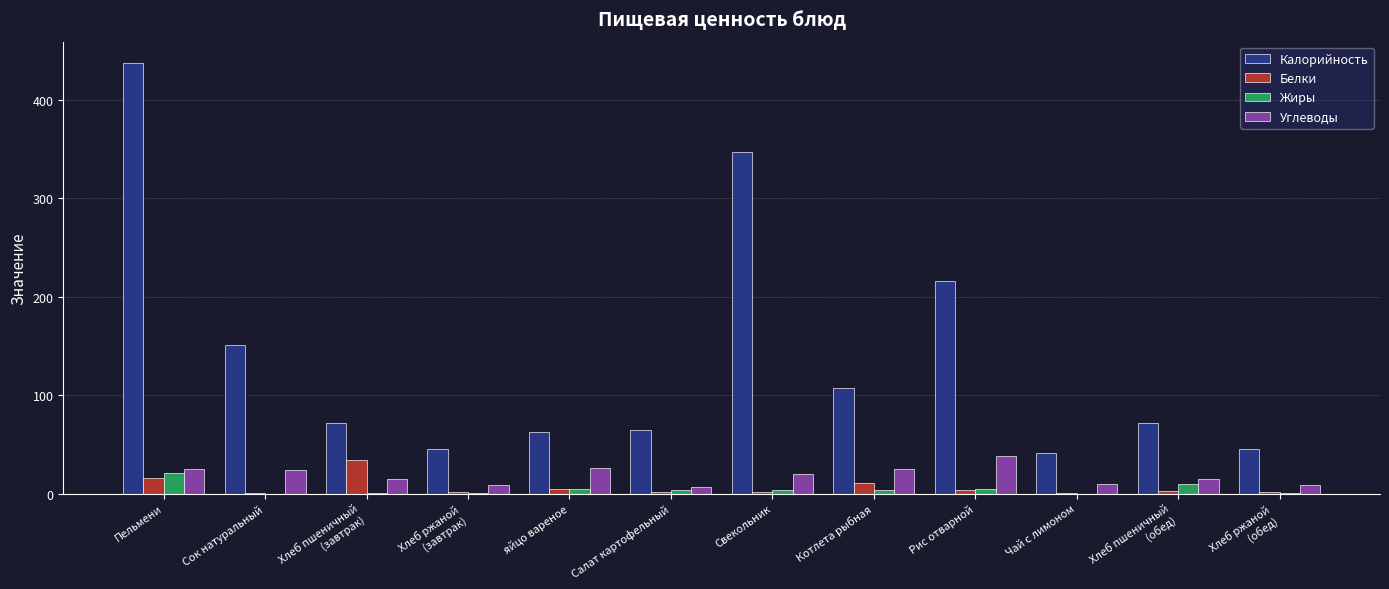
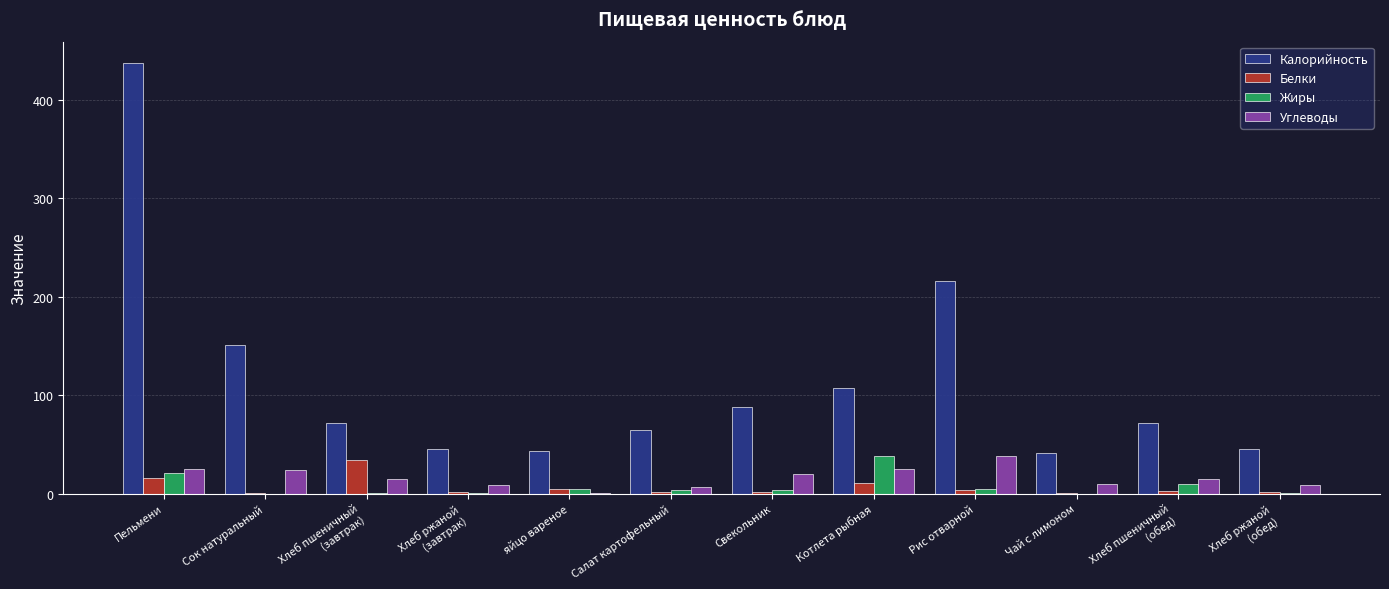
Калорийность, яйцо вареное: 60 -> 40
Углеводы, яйцо вареное: 30 -> 0
Калорийность, Свекольник: 350 -> 90
Жиры, Котлета рыбная: 0 -> 40
